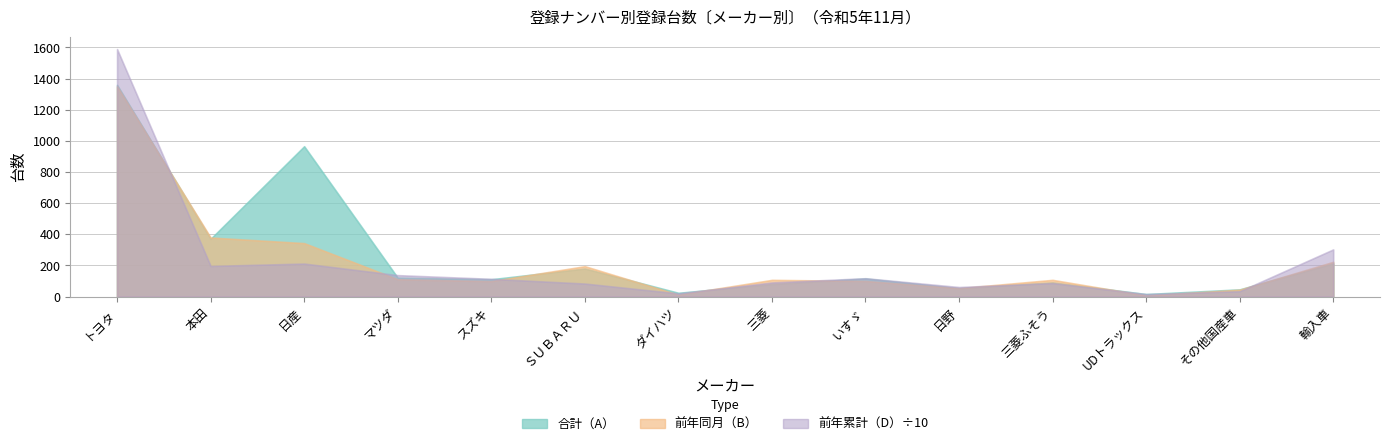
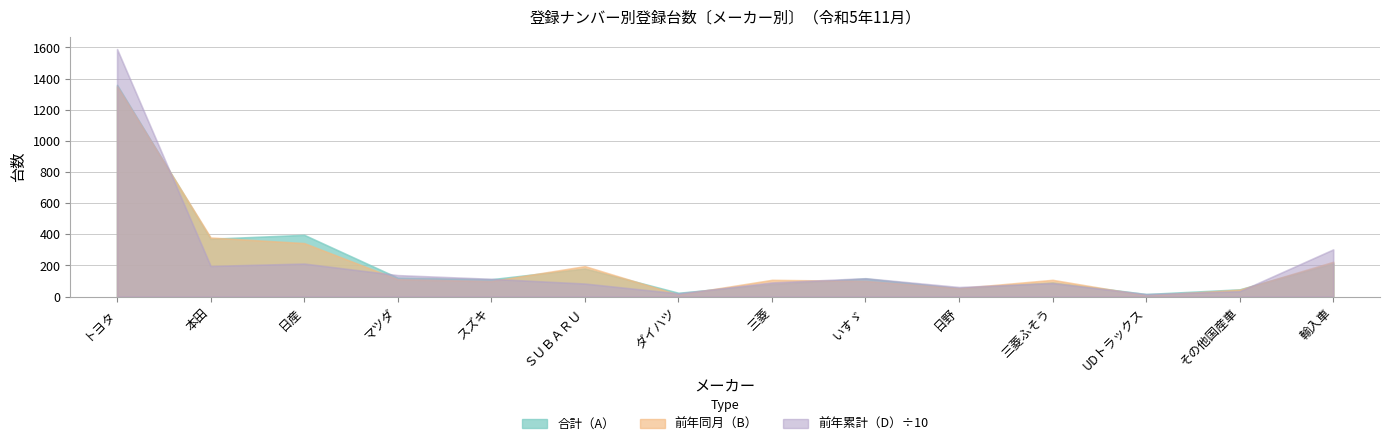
合計（A）, 日産: 970 -> 400
